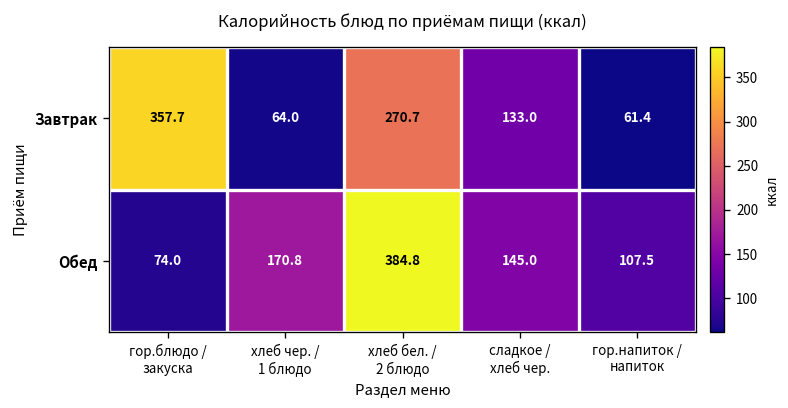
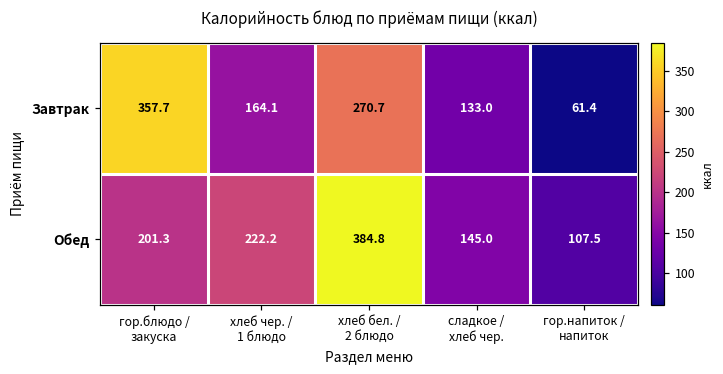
Завтрак, хлеб чер. / 1 блюдо: 64.0 -> 164.1
Обед, гор.блюдо / закуска: 74.0 -> 201.3
Обед, хлеб чер. / 1 блюдо: 170.8 -> 222.2
